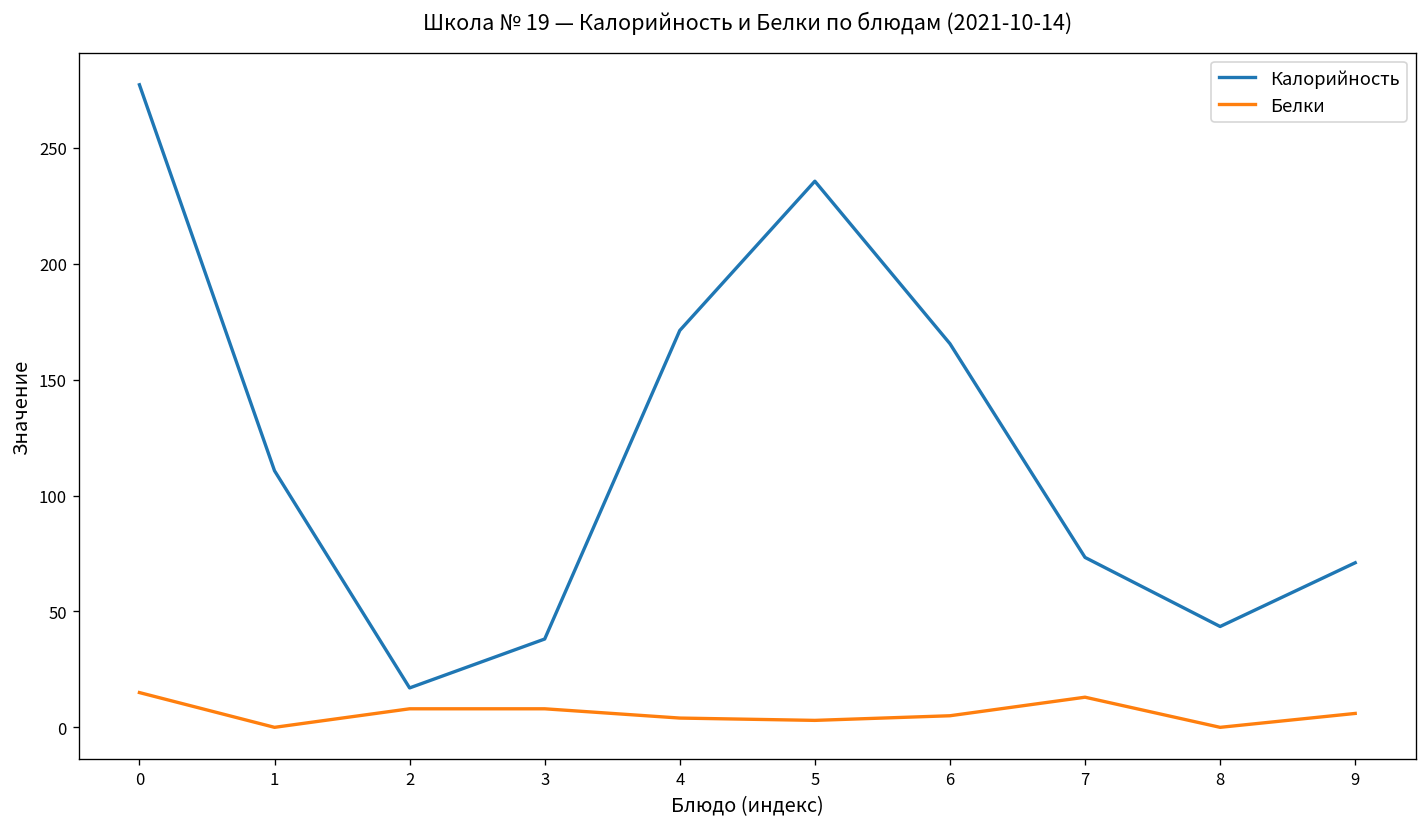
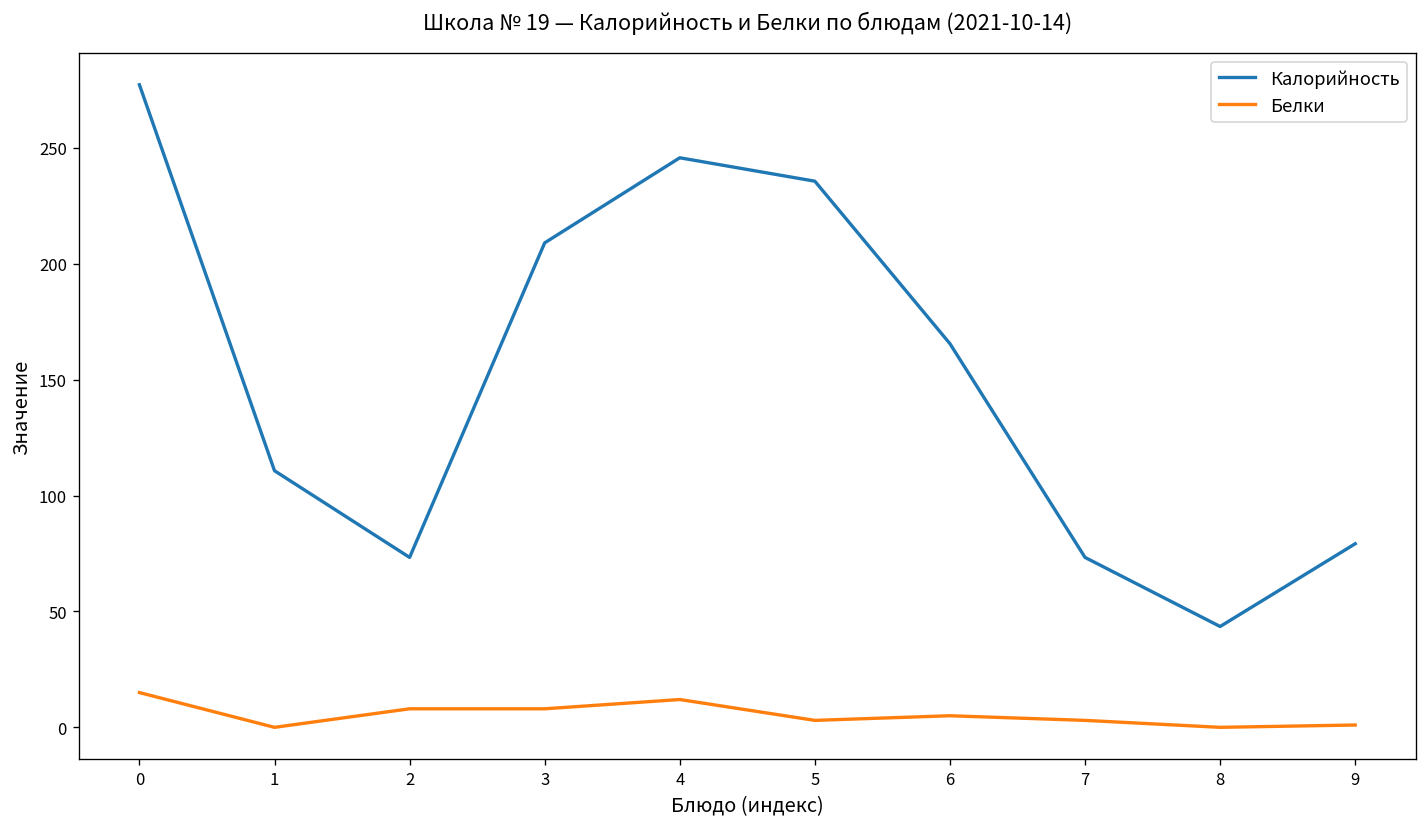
Калорийность, 2: 17 -> 73
Калорийность, 3: 38 -> 209
Калорийность, 4: 171 -> 246
Белки, 4: 4 -> 12
Белки, 7: 13 -> 3
Калорийность, 9: 71 -> 79
Белки, 9: 6 -> 1
